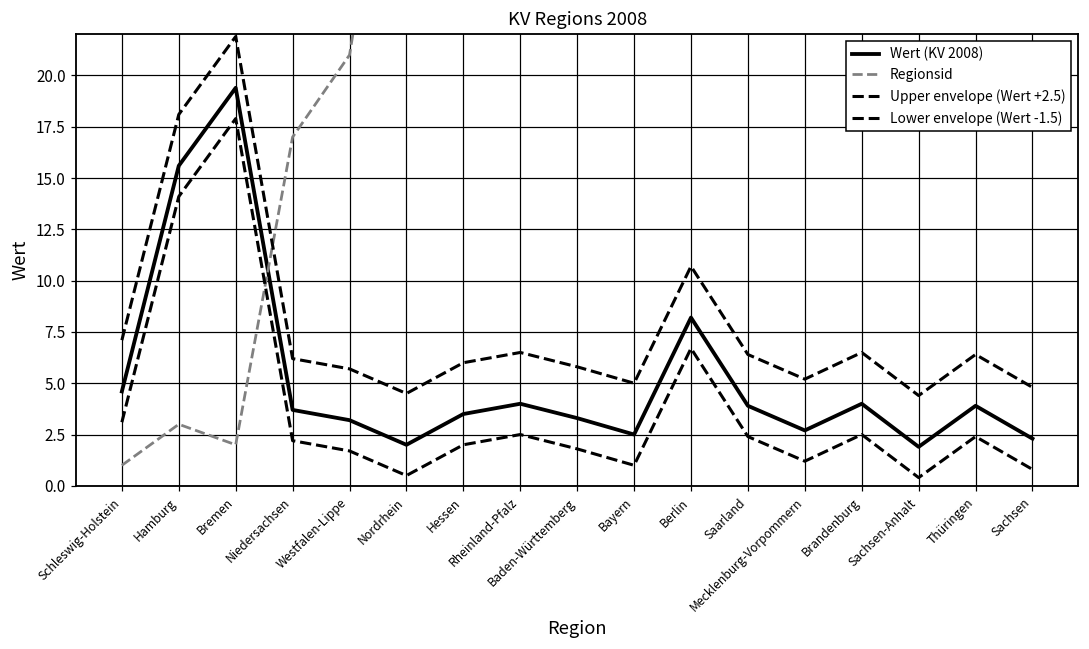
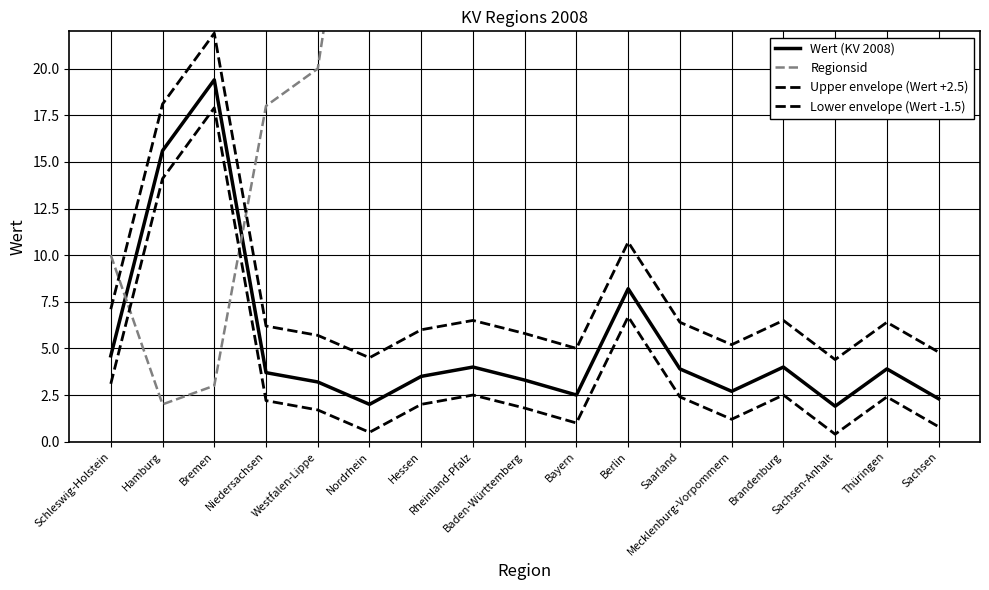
Regionsid, Schleswig-Holstein: 1 -> 10
Regionsid, Hamburg: 3 -> 2
Regionsid, Bremen: 2 -> 3
Regionsid, Niedersachsen: 17 -> 18
Regionsid, Westfalen-Lippe: 21 -> 20
